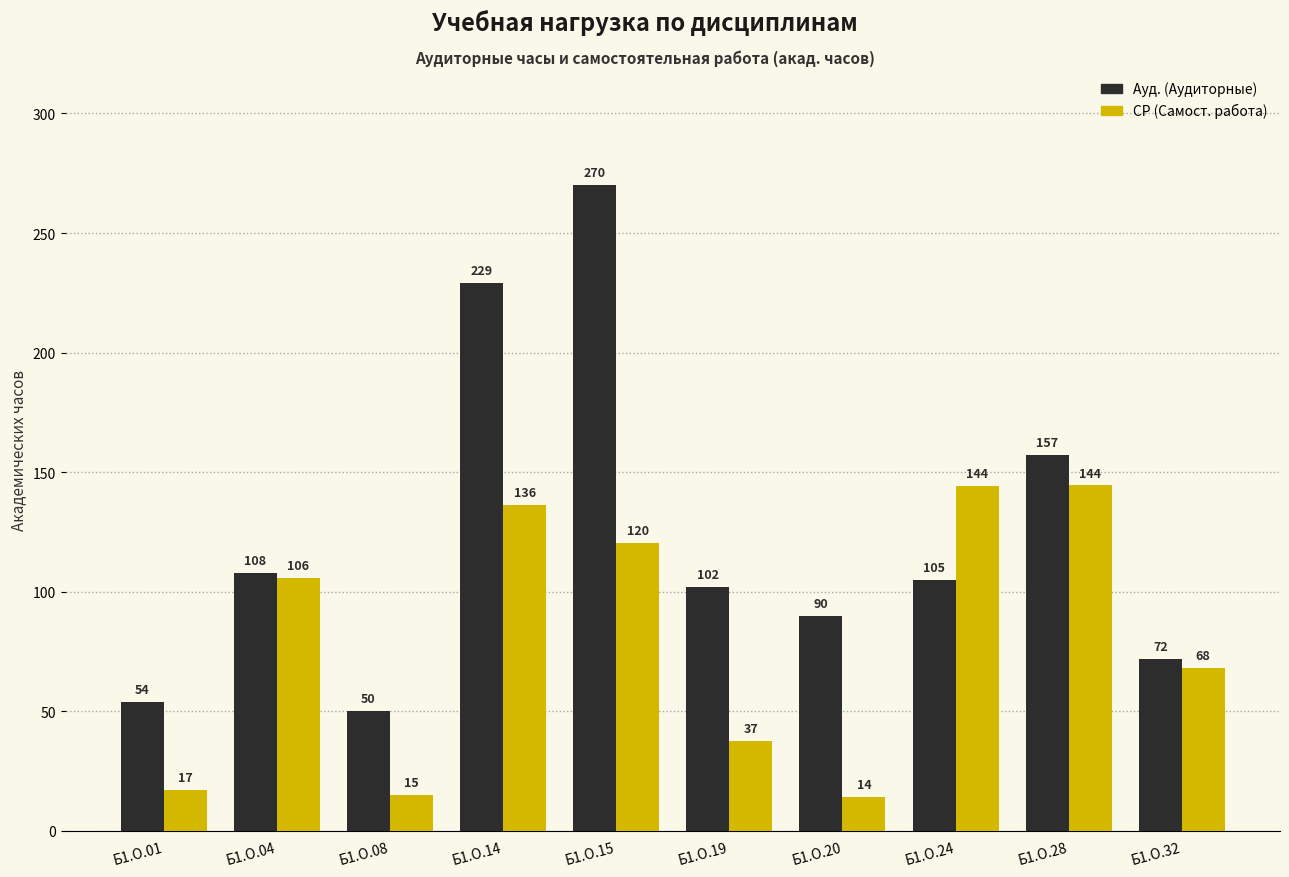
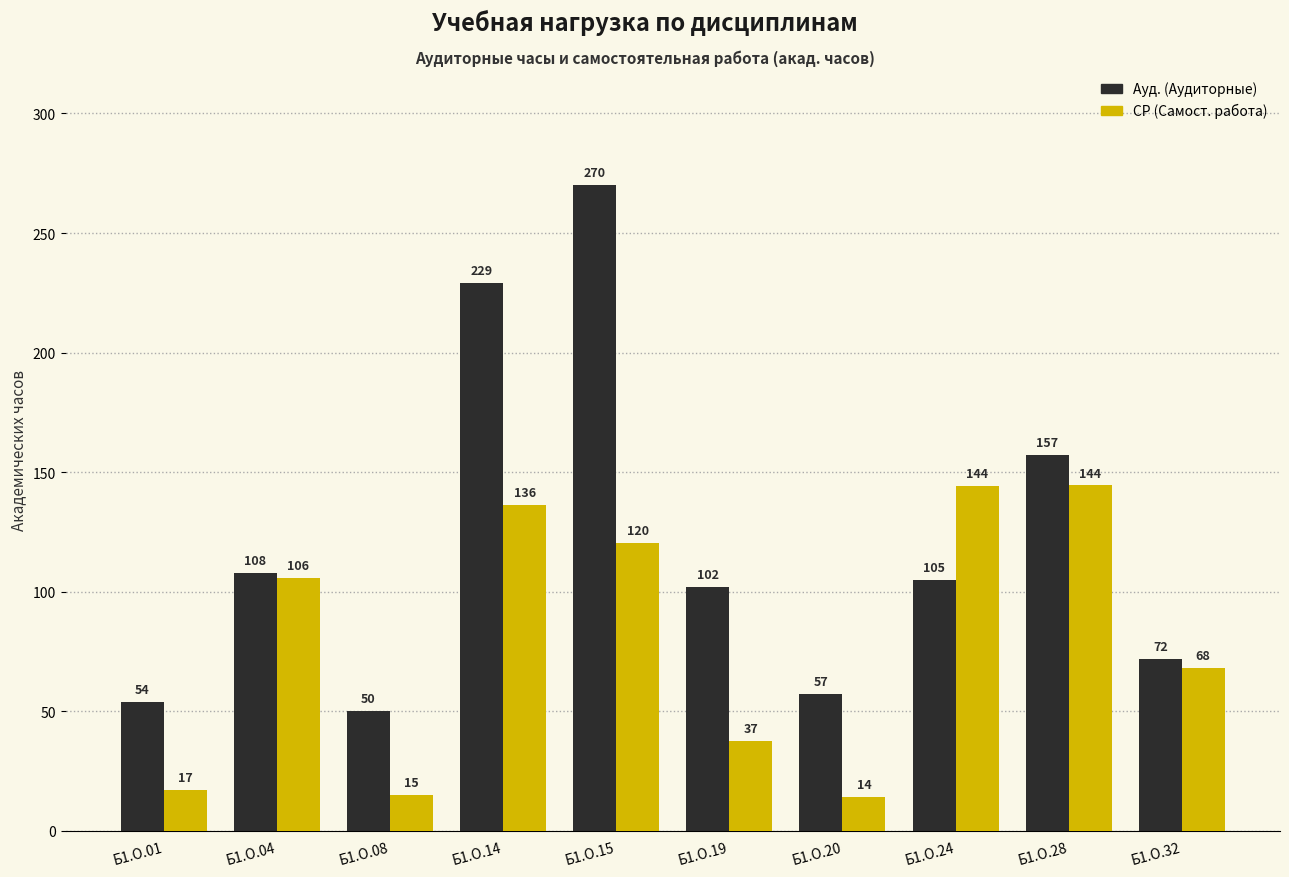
Ауд. (Аудиторные), Б1.О.20: 90 -> 57
